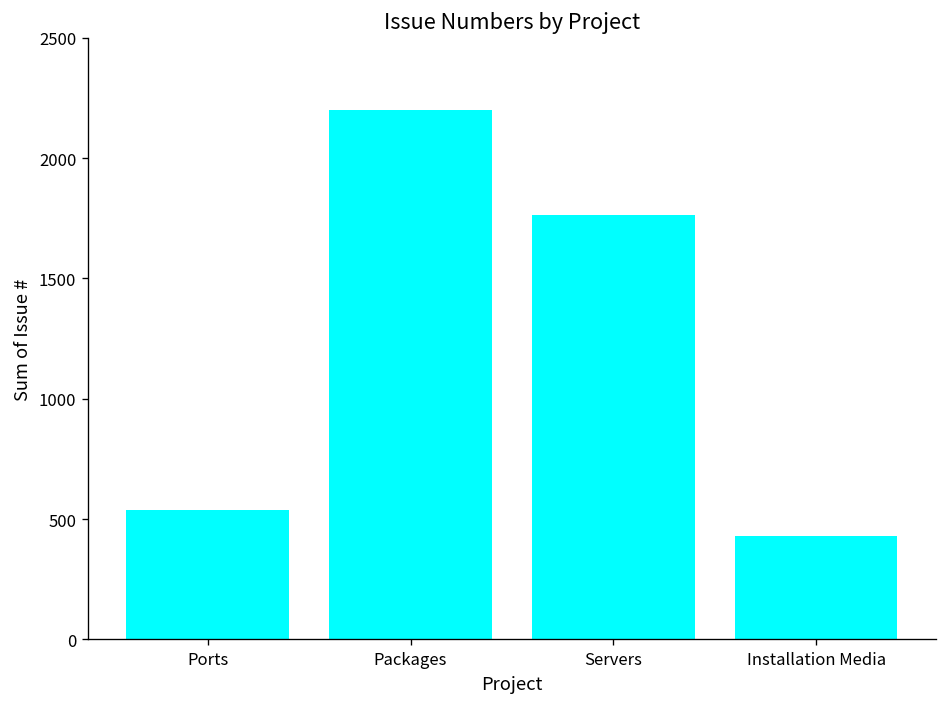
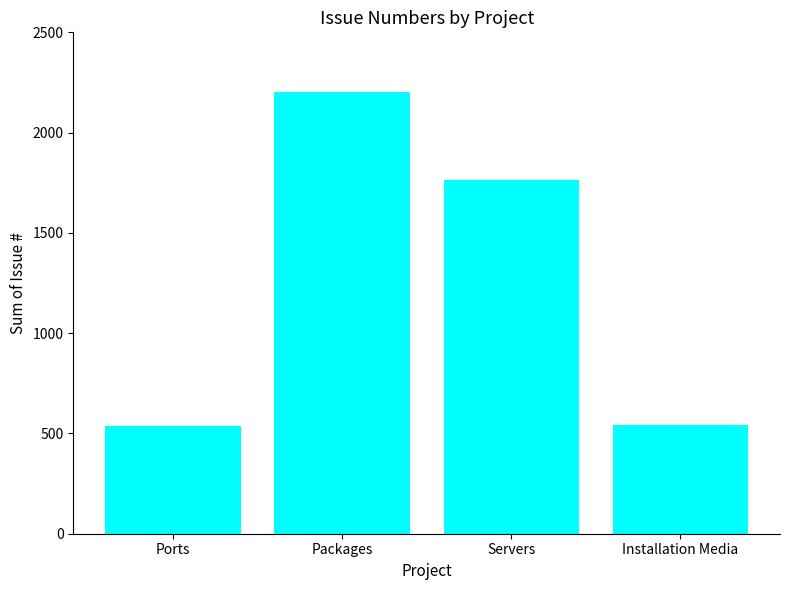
Installation Media: 430 -> 540
